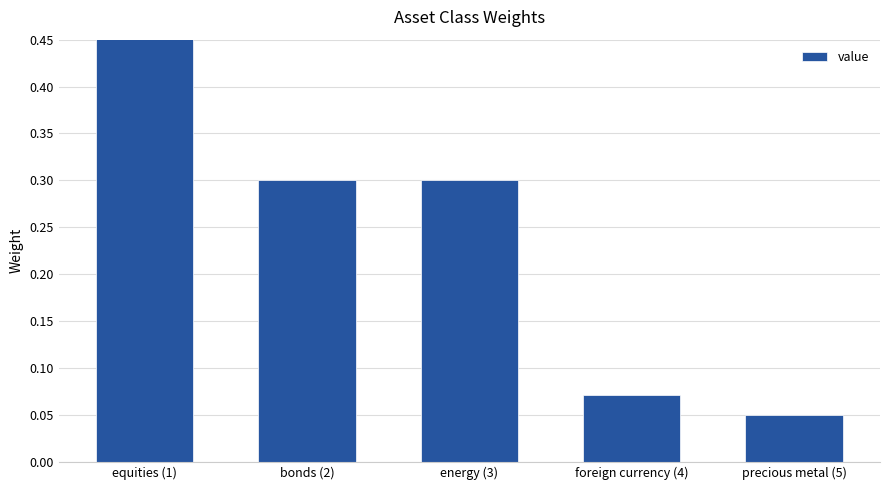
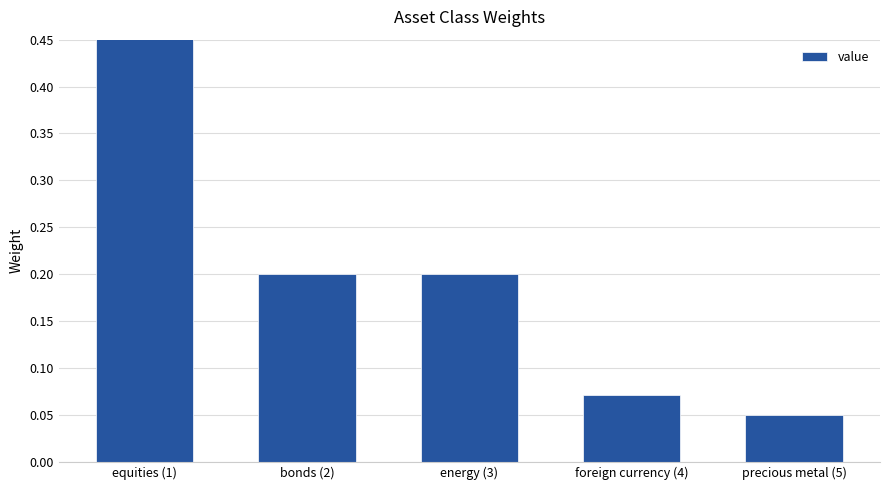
bonds (2): 0.3 -> 0.2
energy (3): 0.3 -> 0.2
